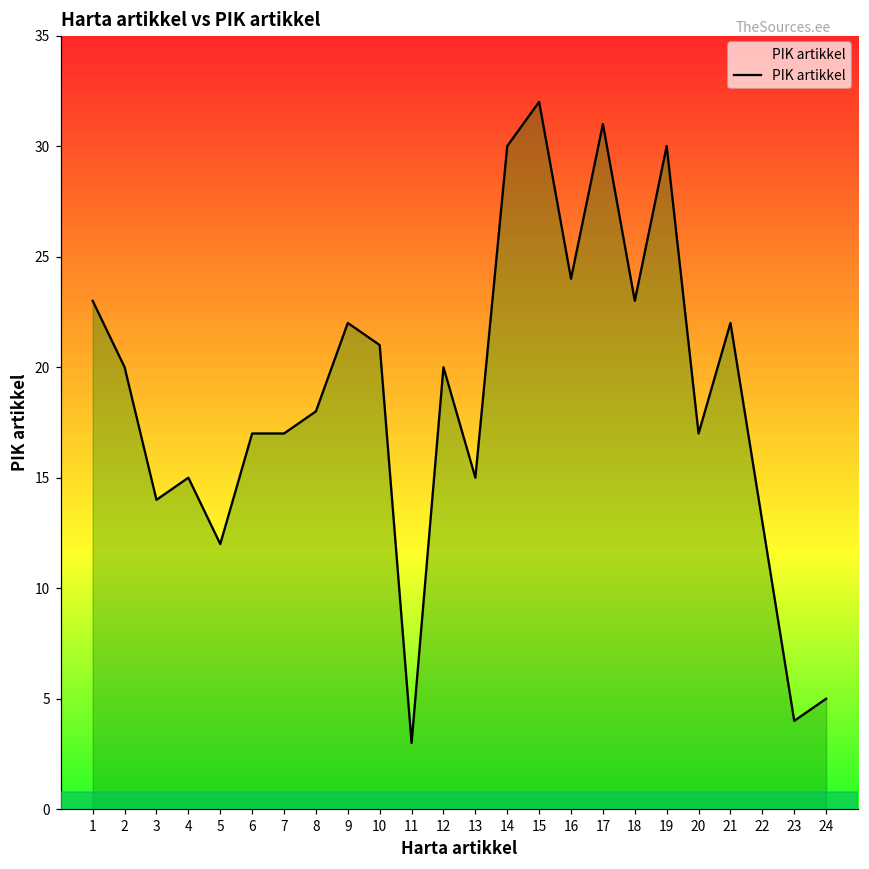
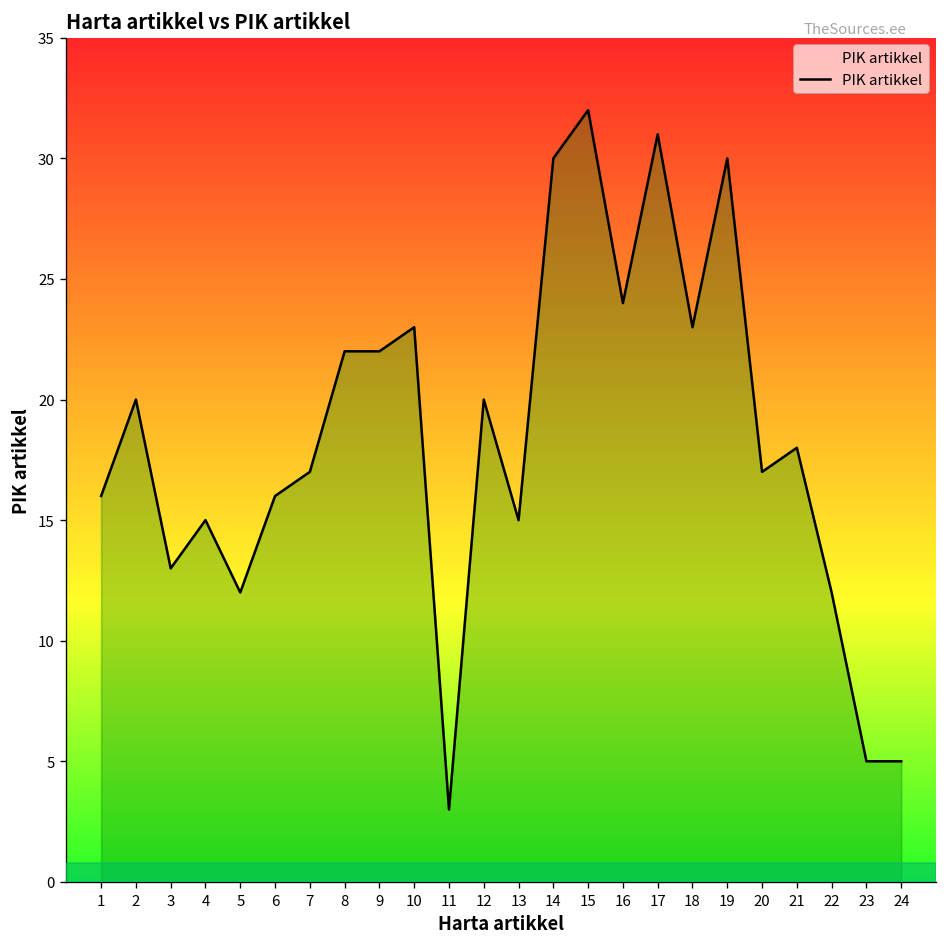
1: 23 -> 16
3: 14 -> 13
6: 17 -> 16
8: 18 -> 22
10: 21 -> 23
21: 22 -> 18
22: 13 -> 12
23: 4 -> 5
